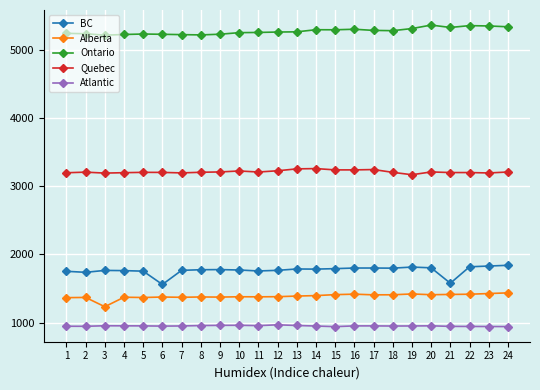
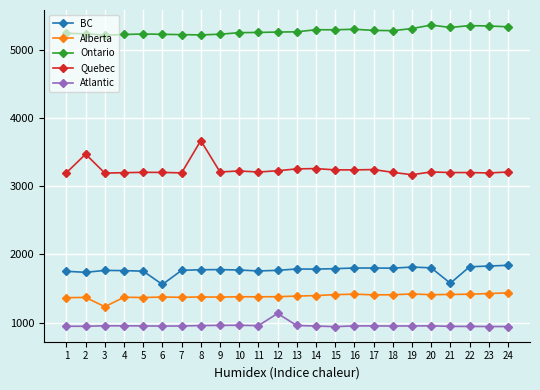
Quebec, 2: 3200 -> 3500
Quebec, 8: 3200 -> 3700
Atlantic, 12: 1000 -> 1100
